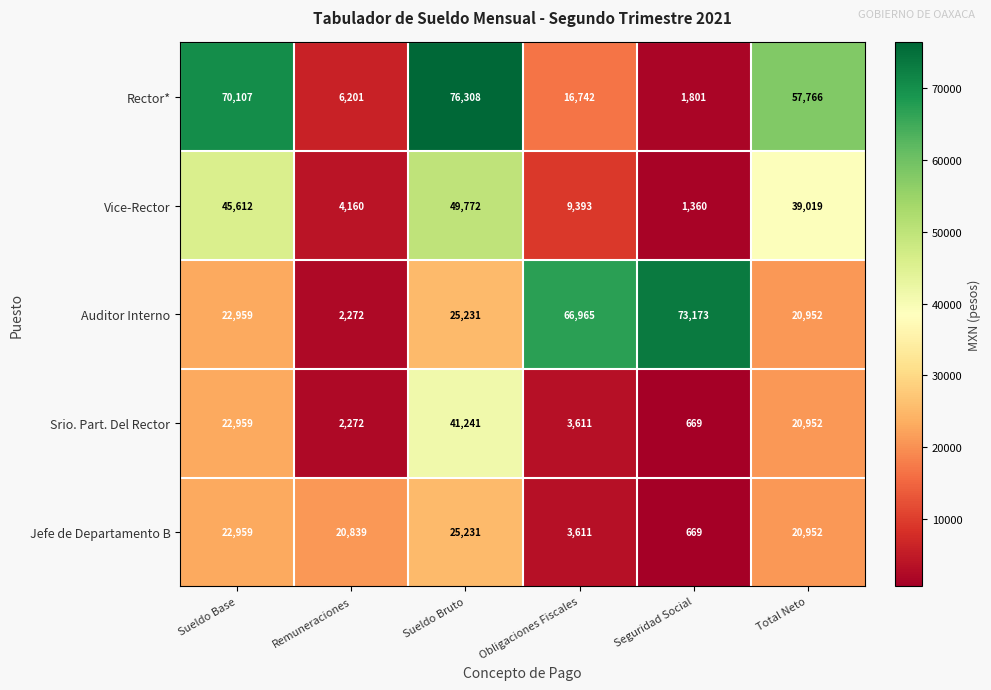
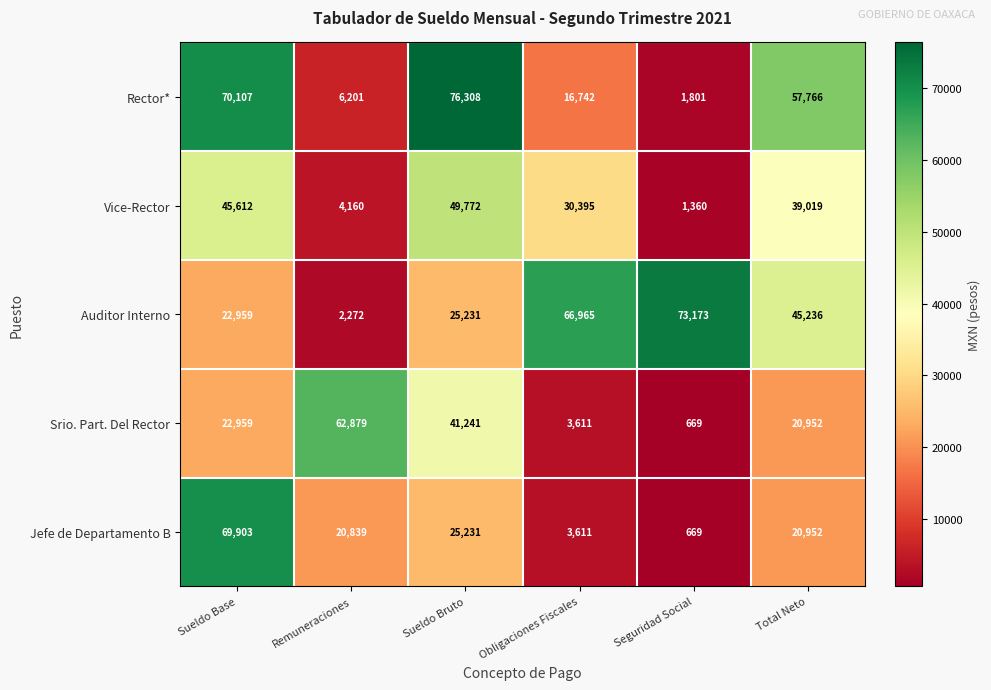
Vice-Rector, Obligaciones Fiscales: 9,393 -> 30,395
Auditor Interno, Total Neto: 20,952 -> 45,236
Srio. Part. Del Rector, Remuneraciones: 2,272 -> 62,879
Jefe de Departamento B, Sueldo Base: 22,959 -> 69,903
